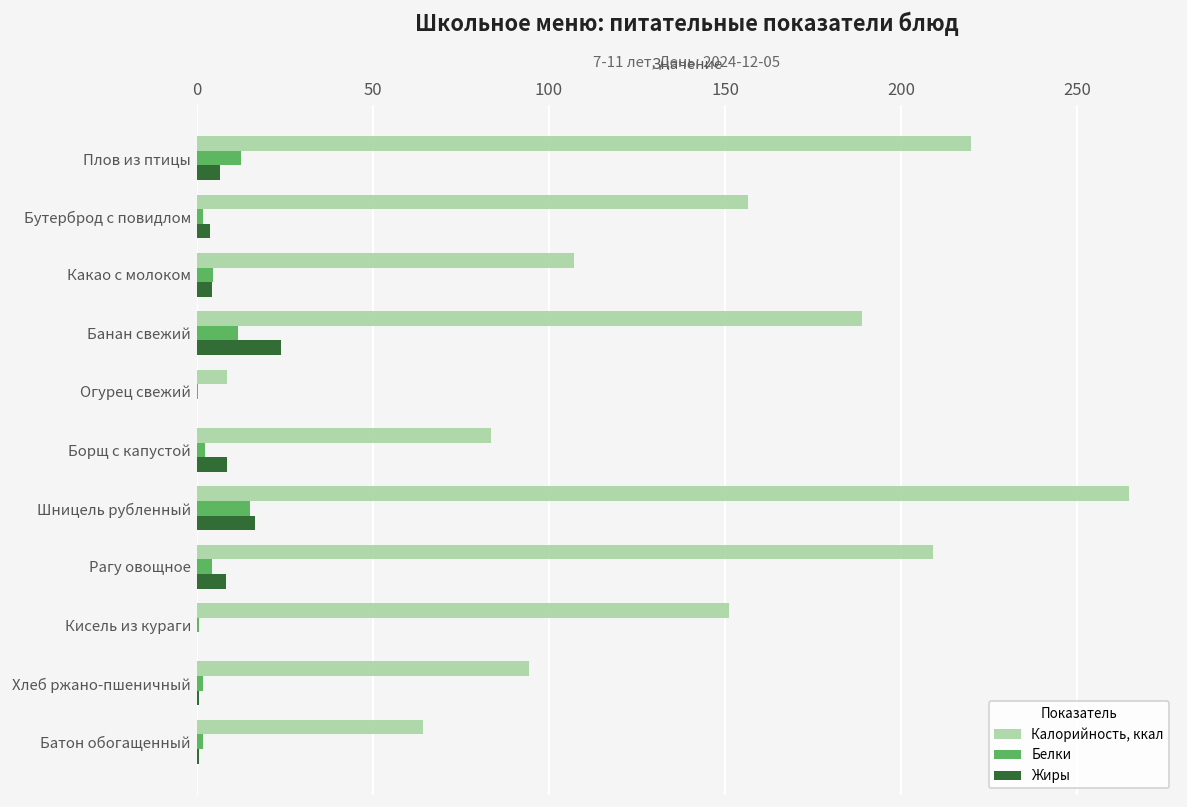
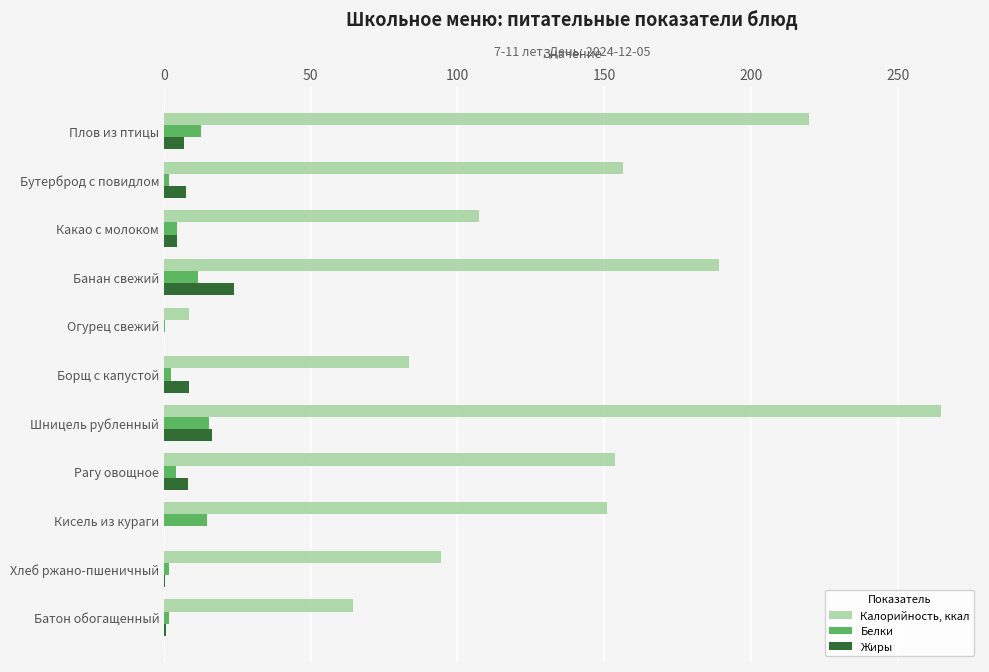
Жиры, Бутерброд с повидлом: 4 -> 8
Калорийность, ккал, Рагу овощное: 209 -> 154
Белки, Кисель из кураги: 1 -> 15
